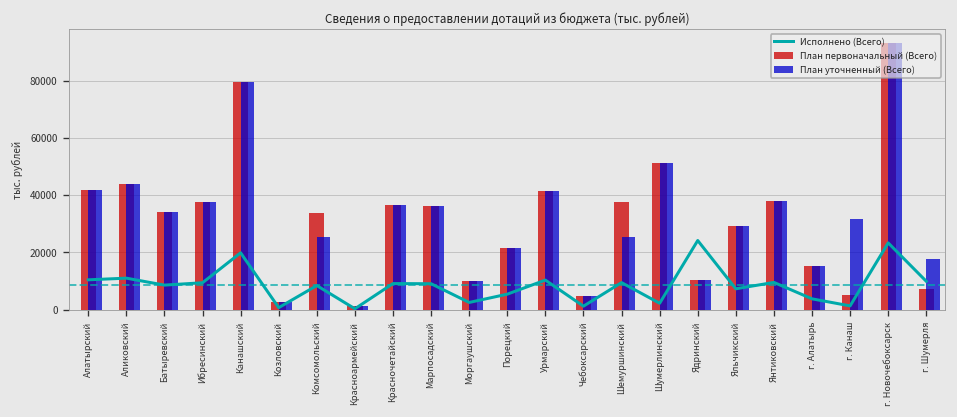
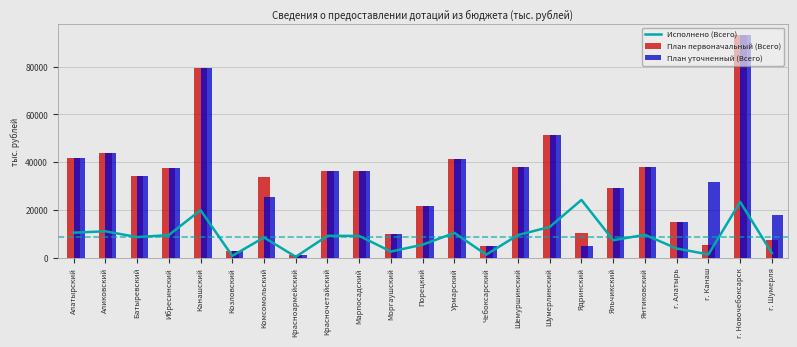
План уточненный (Всего), Шемуршинский: 25000 -> 38000
Исполнено (Всего), Шумерлинский: 2000 -> 13000
План уточненный (Всего), Ядринский: 10000 -> 5000
Исполнено (Всего), г. Шумерля: 10000 -> 2000
